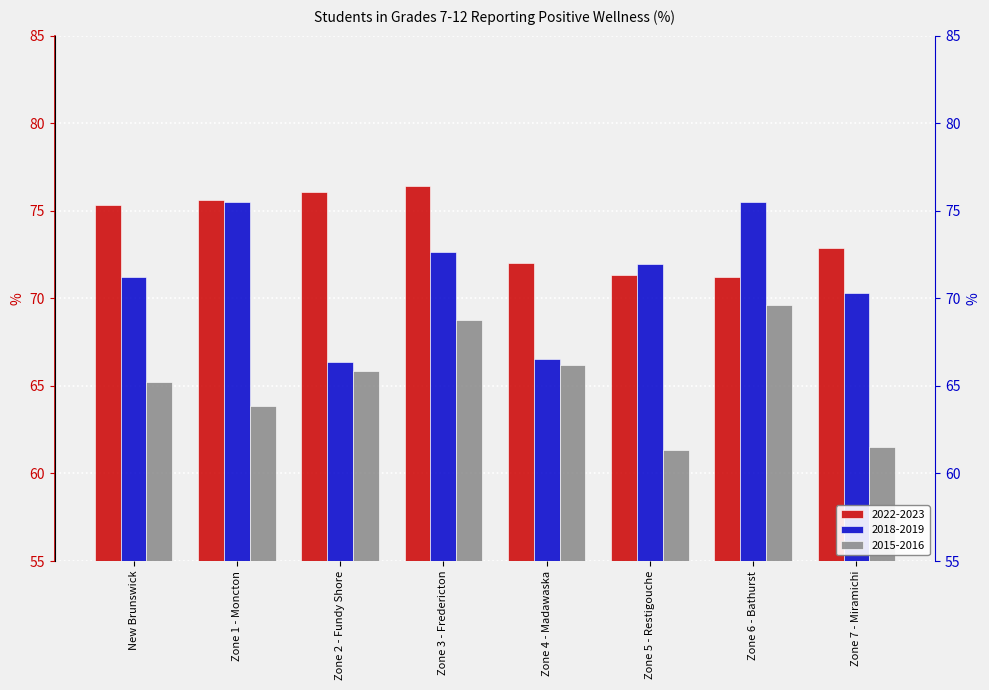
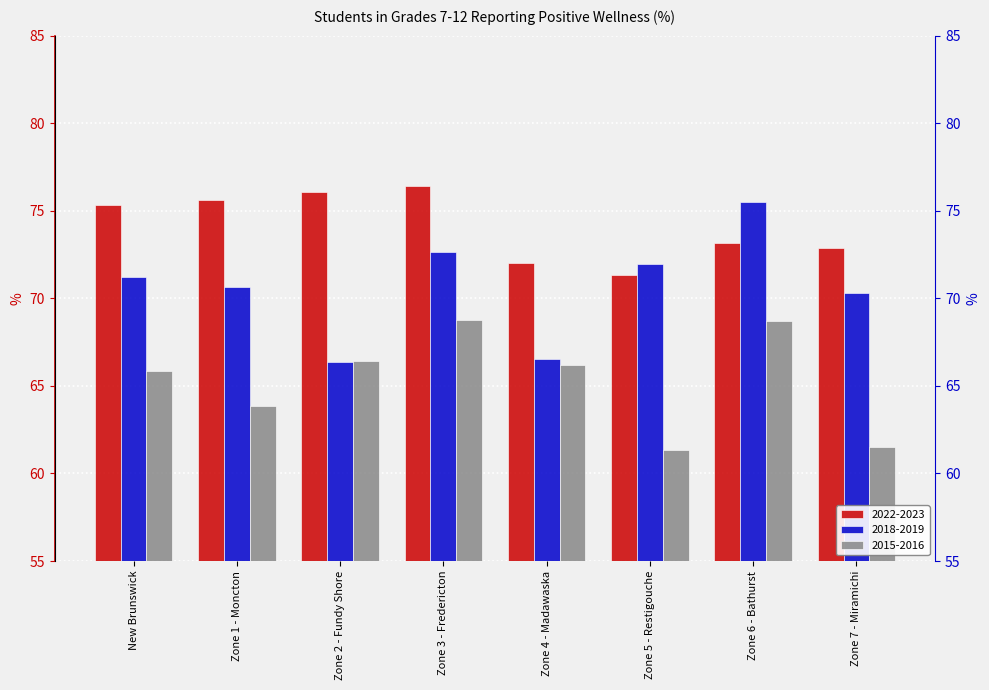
2015-2016, New Brunswick: 65.3 -> 65.9
2018-2019, Zone 1 - Moncton: 75.5 -> 70.7
2015-2016, Zone 2 - Fundy Shore: 65.8 -> 66.4
2022-2023, Zone 6 - Bathurst: 71.2 -> 73.1
2015-2016, Zone 6 - Bathurst: 69.6 -> 68.7
